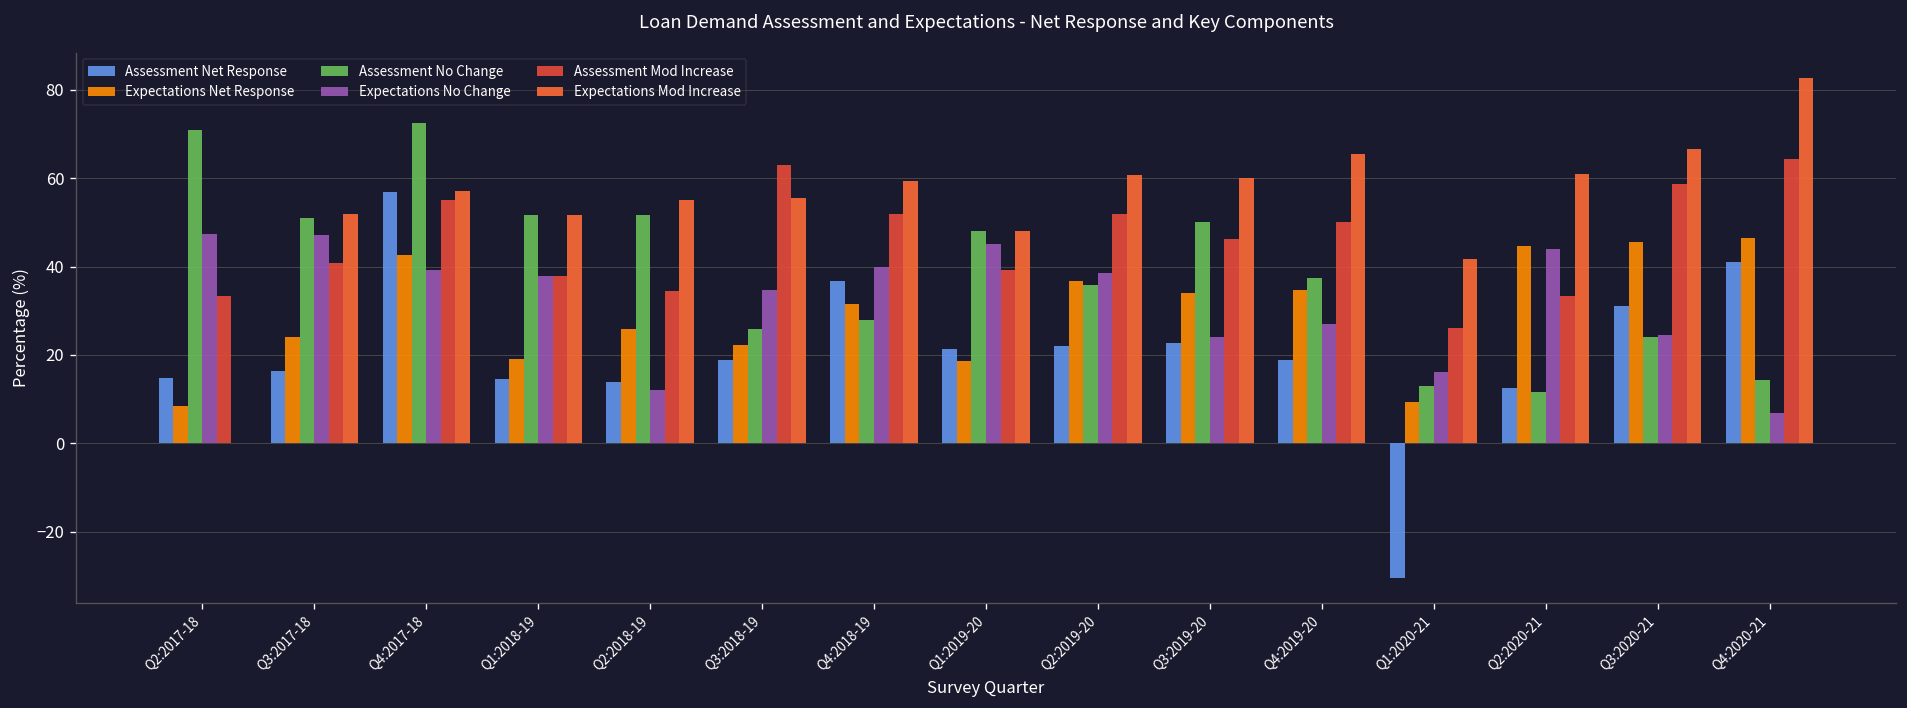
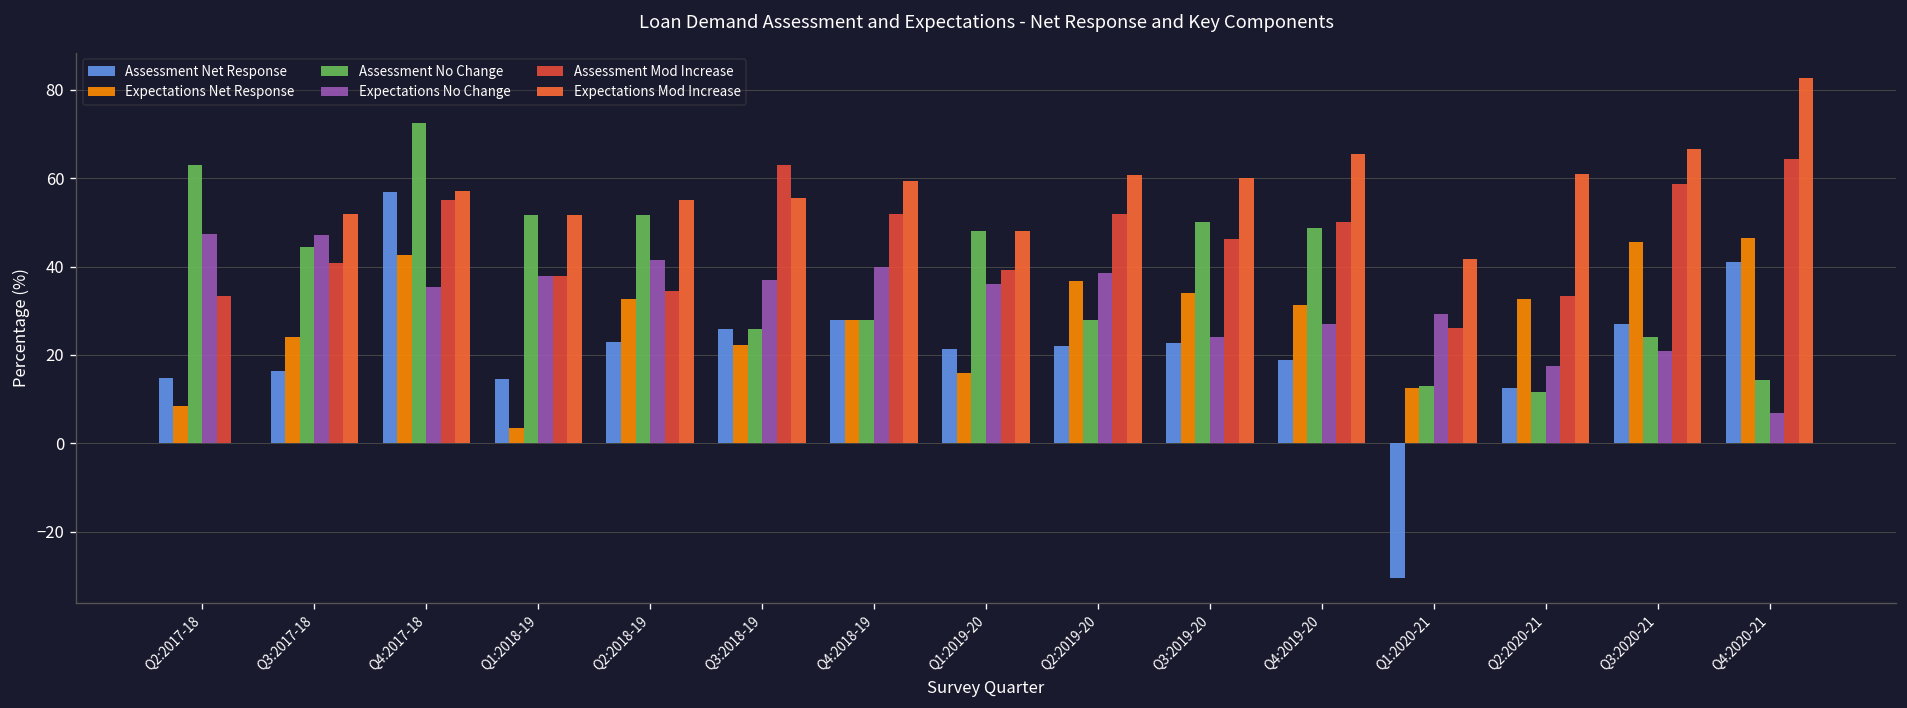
Assessment No Change, Q2:2017-18: 71 -> 63
Assessment No Change, Q3:2017-18: 51 -> 44
Expectations No Change, Q4:2017-18: 39 -> 35
Expectations Net Response, Q1:2018-19: 19 -> 3
Assessment Net Response, Q2:2018-19: 14 -> 23
Expectations Net Response, Q2:2018-19: 26 -> 33
Expectations No Change, Q2:2018-19: 12 -> 41
Assessment Net Response, Q3:2018-19: 19 -> 26
Expectations No Change, Q3:2018-19: 35 -> 37
Assessment Net Response, Q4:2018-19: 37 -> 28
Expectations Net Response, Q4:2018-19: 31 -> 28
Expectations Net Response, Q1:2019-20: 19 -> 16
Expectations No Change, Q1:2019-20: 45 -> 36
Assessment No Change, Q2:2019-20: 36 -> 28
Expectations Net Response, Q4:2019-20: 35 -> 31
Assessment No Change, Q4:2019-20: 38 -> 49
Expectations Net Response, Q1:2020-21: 9 -> 13
Expectations No Change, Q1:2020-21: 16 -> 29
Expectations Net Response, Q2:2020-21: 45 -> 33
Expectations No Change, Q2:2020-21: 44 -> 17
Assessment Net Response, Q3:2020-21: 31 -> 27
Expectations No Change, Q3:2020-21: 25 -> 21
